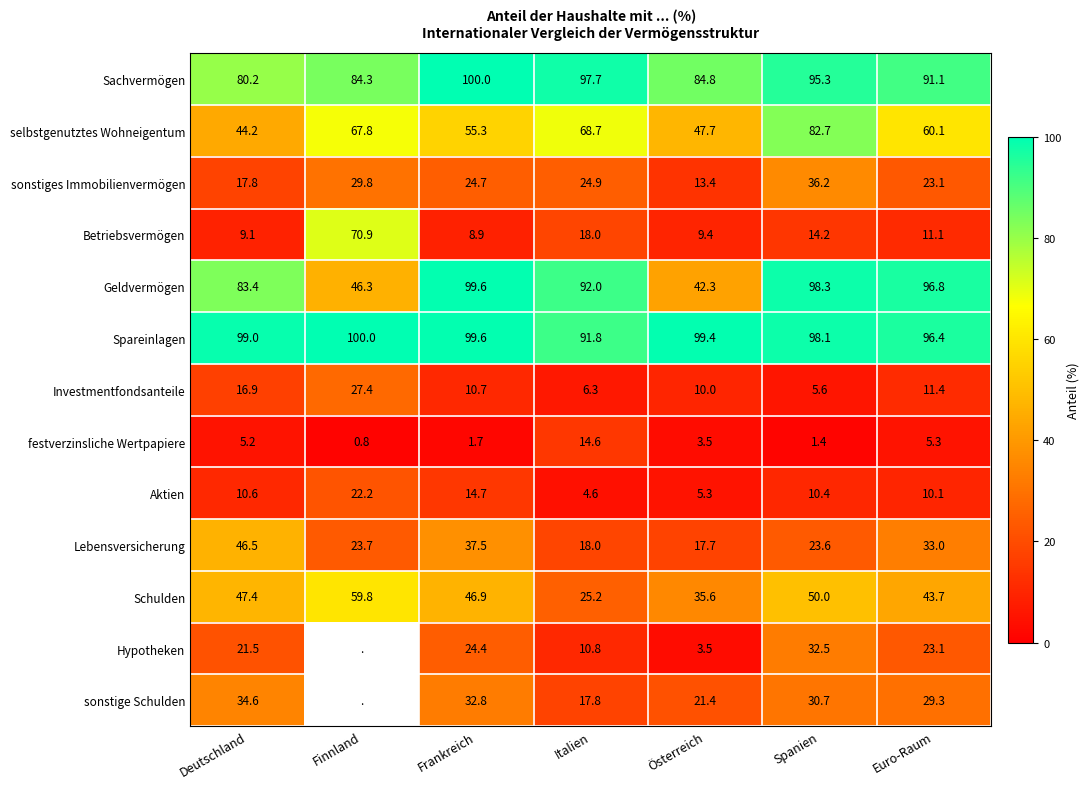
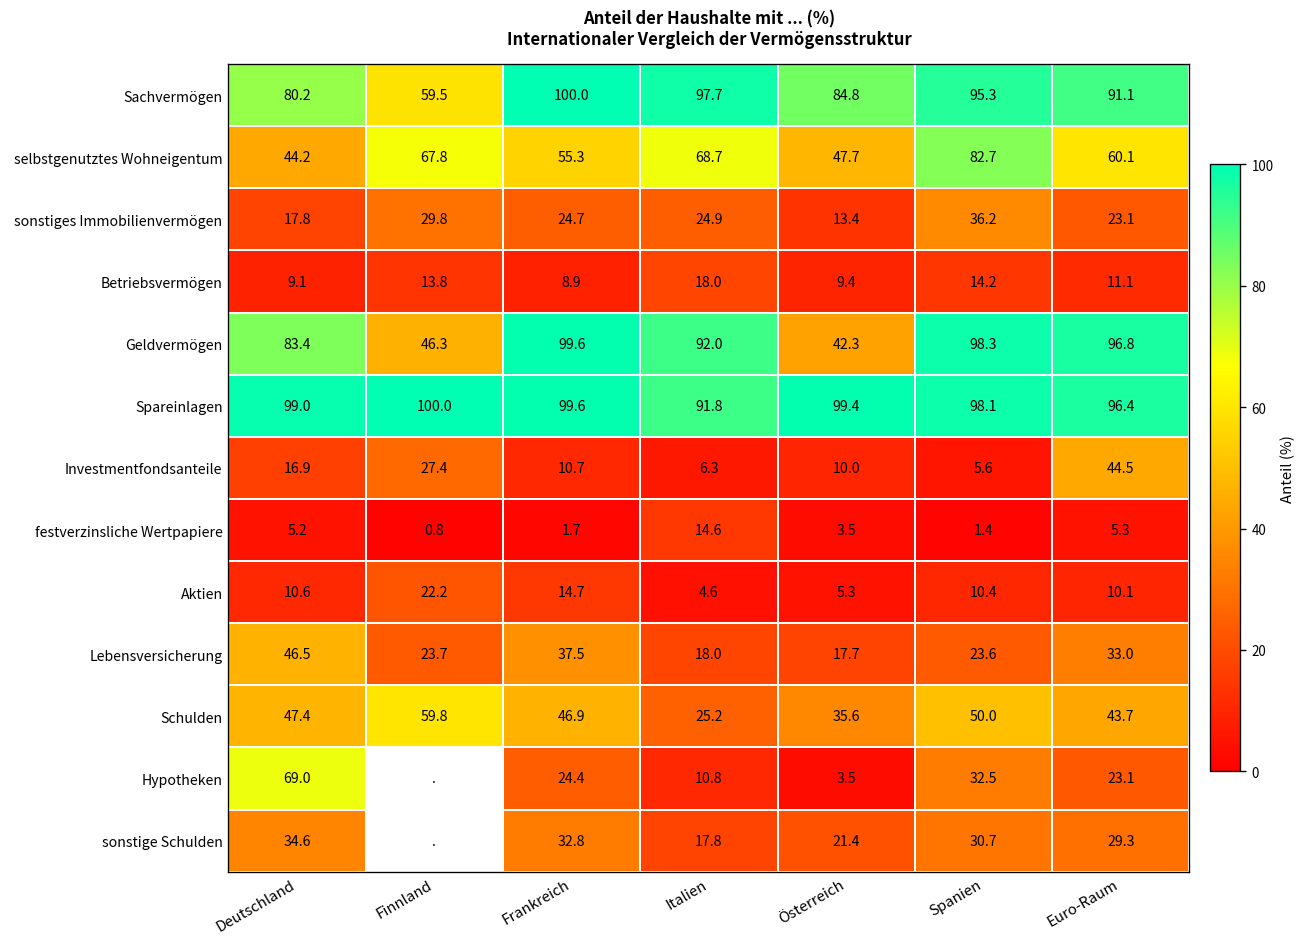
Sachvermögen, Finnland: 84.3 -> 59.5
Betriebsvermögen, Finnland: 70.9 -> 13.8
Investmentfondsanteile, Euro-Raum: 11.4 -> 44.5
Hypotheken, Deutschland: 21.5 -> 69.0
